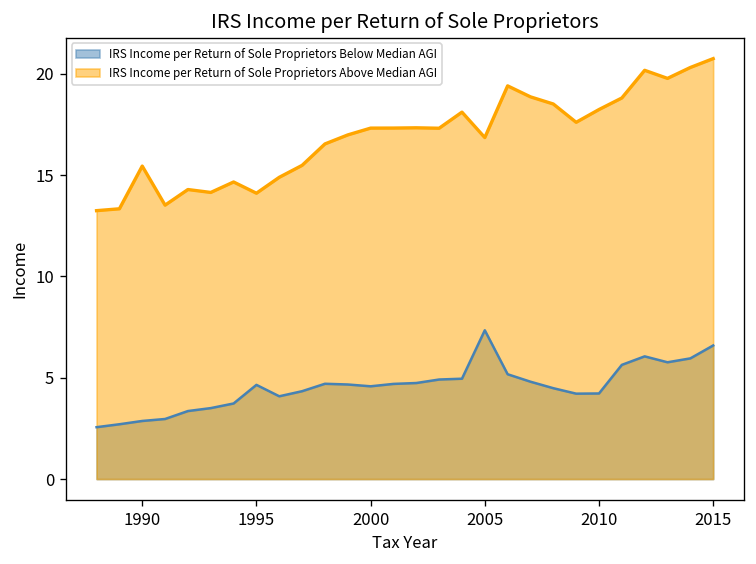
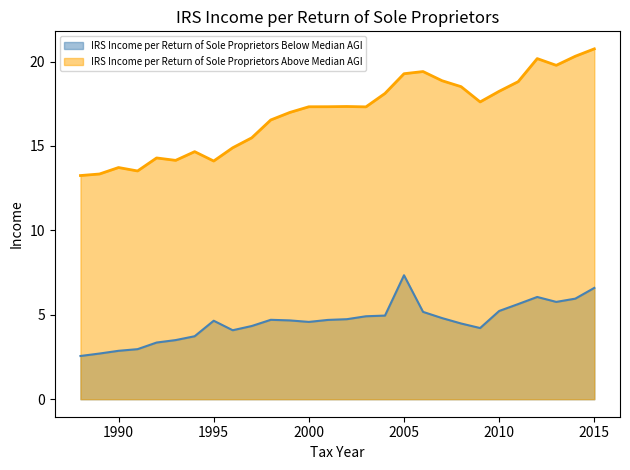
IRS Income per Return of Sole Proprietors Above Median AGI, 1990: 15.5 -> 13.7
IRS Income per Return of Sole Proprietors Above Median AGI, 2005: 16.9 -> 19.3
IRS Income per Return of Sole Proprietors Below Median AGI, 2010: 4.2 -> 5.2
